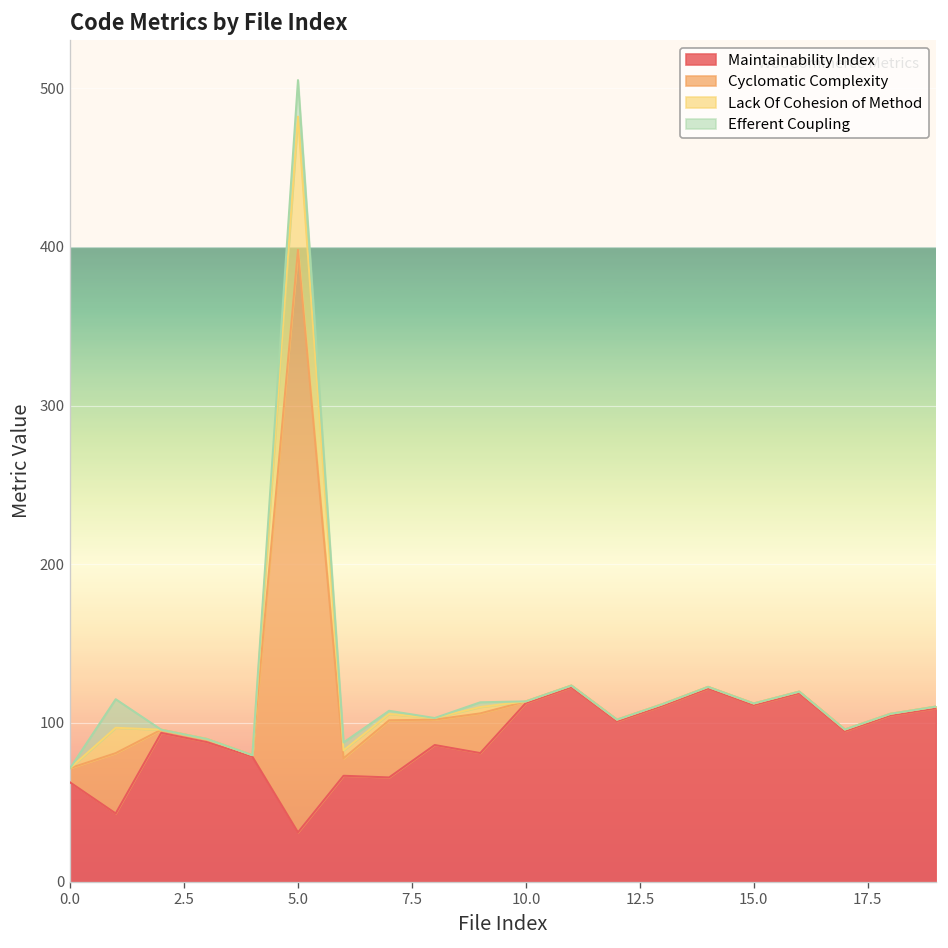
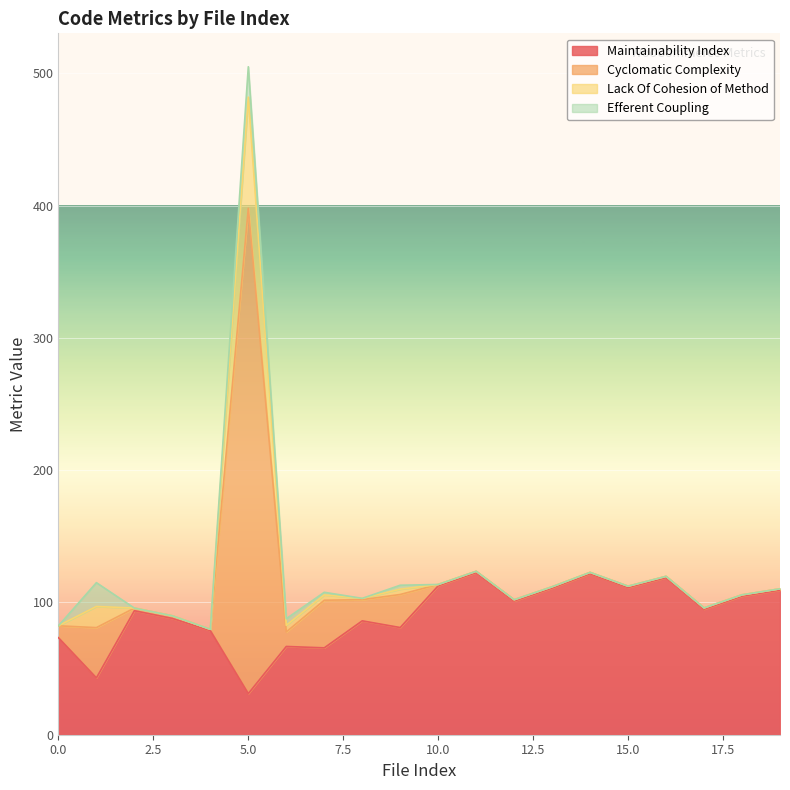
Maintainability Index, 0.0: 63 -> 73
